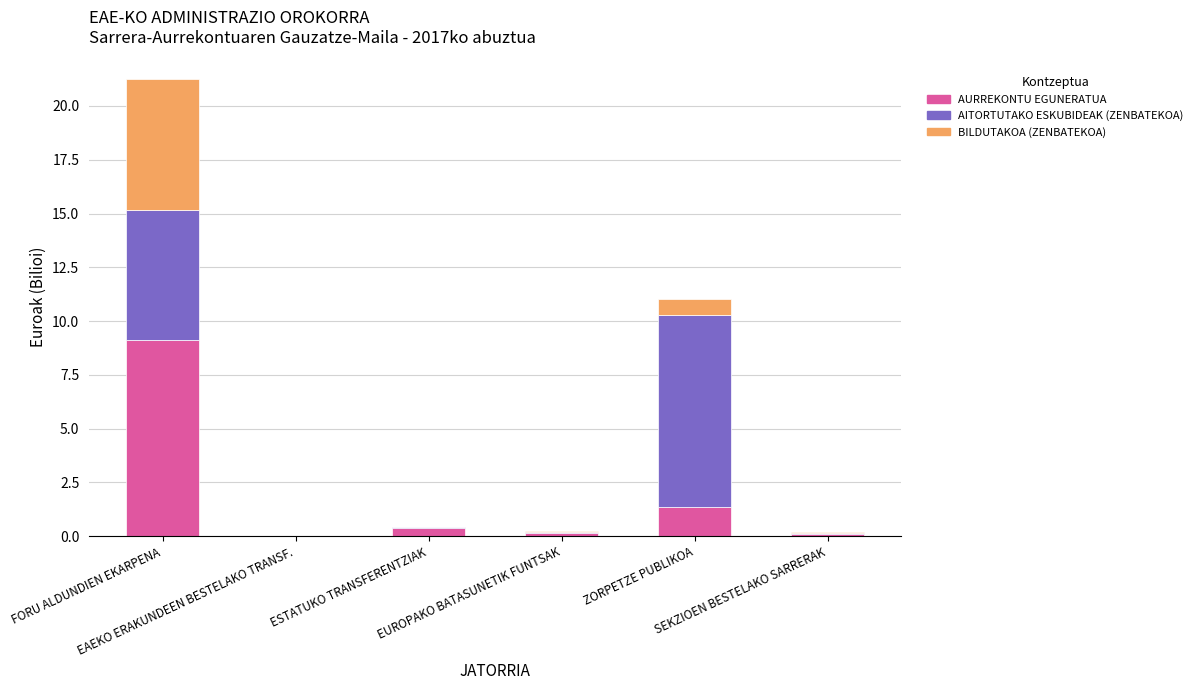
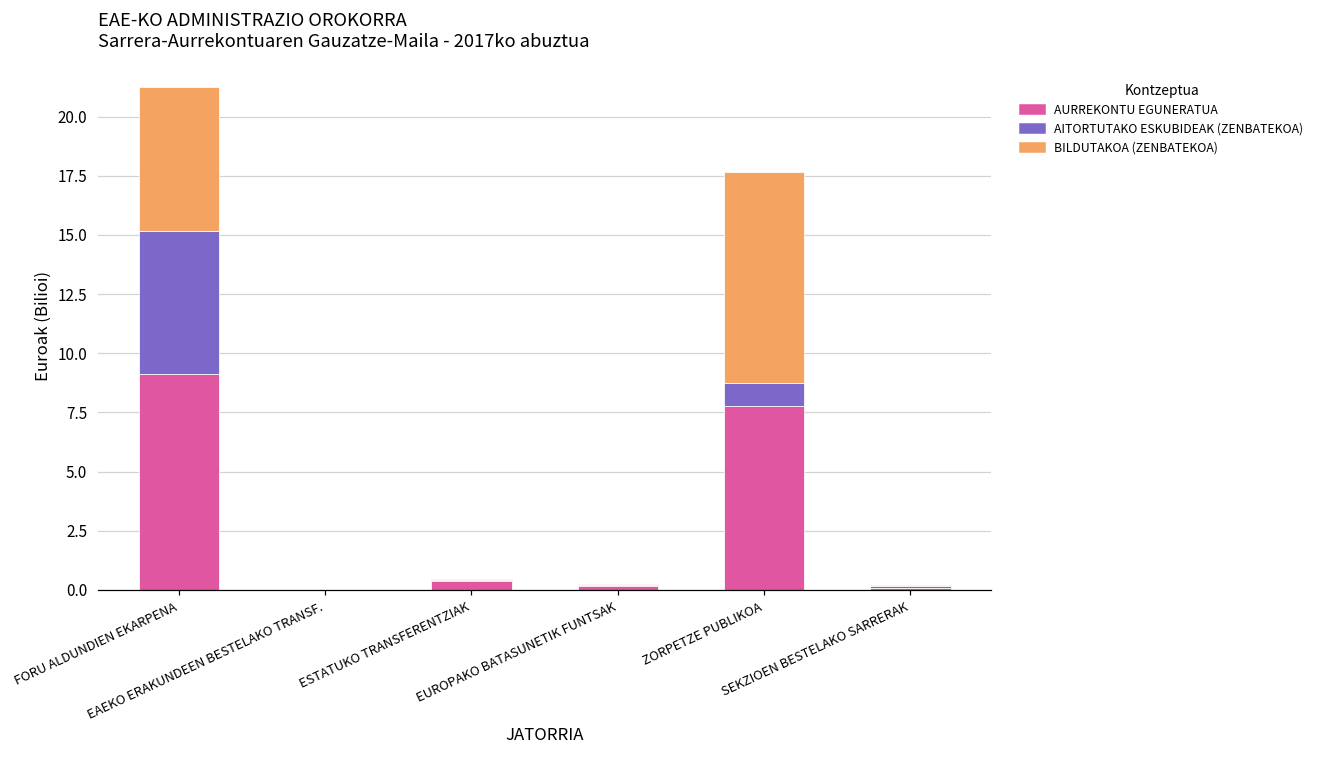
AURREKONTU EGUNERATUA, ZORPETZE PUBLIKOA: 1.4 -> 7.8
AITORTUTAKO ESKUBIDEAK (ZENBATEKOA), ZORPETZE PUBLIKOA: 8.9 -> 0.9
BILDUTAKOA (ZENBATEKOA), ZORPETZE PUBLIKOA: 0.7 -> 8.9
